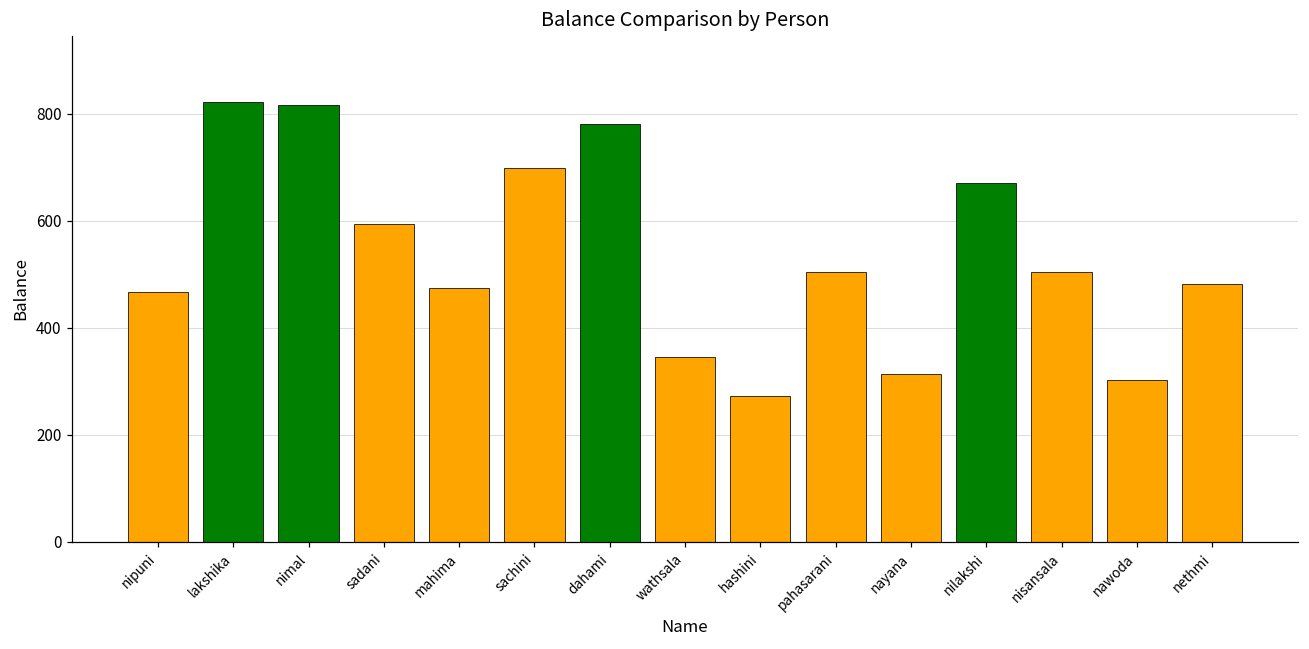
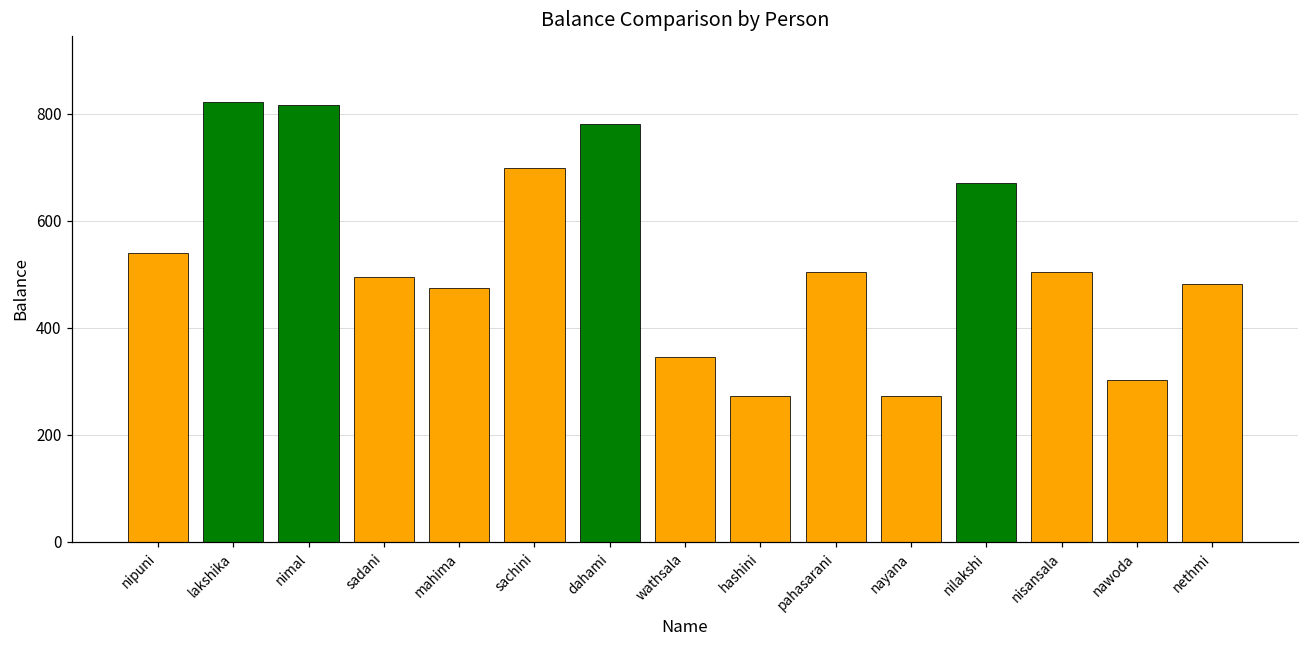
nipuni: 470 -> 540
sadani: 600 -> 500
nayana: 310 -> 270
